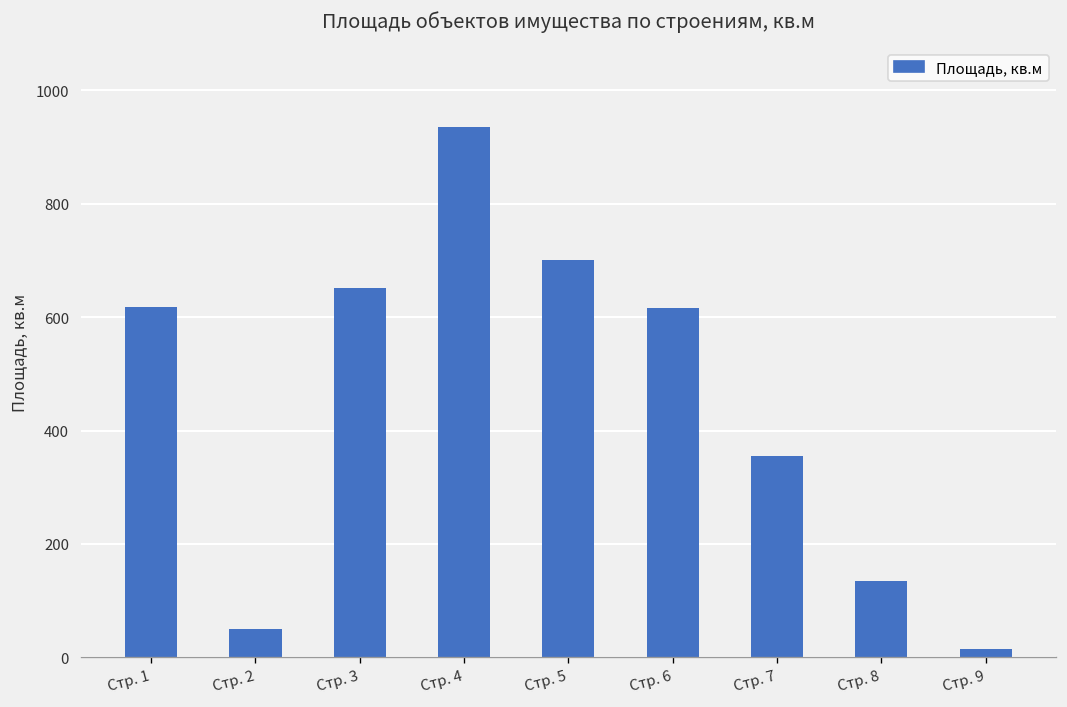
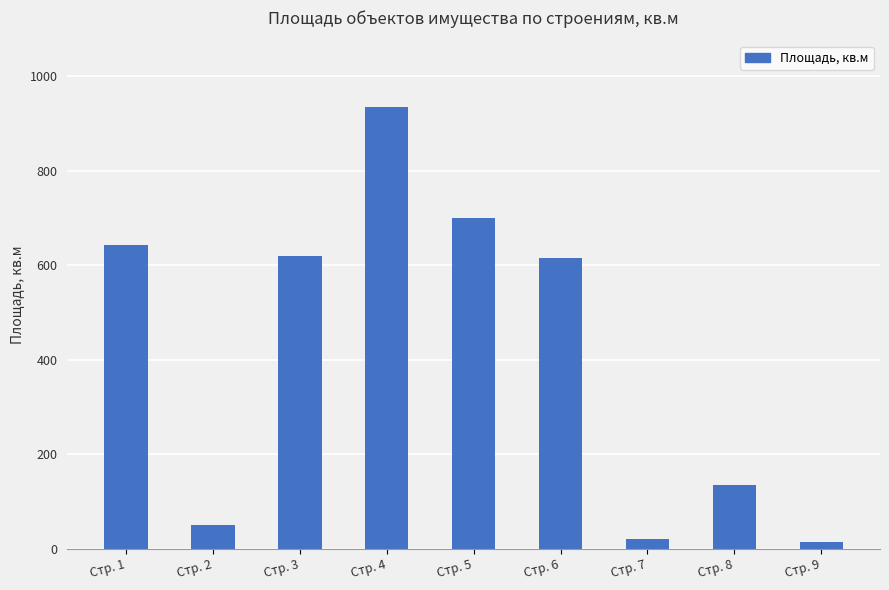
Стр. 1: 620 -> 640
Стр. 3: 650 -> 620
Стр. 7: 350 -> 20
